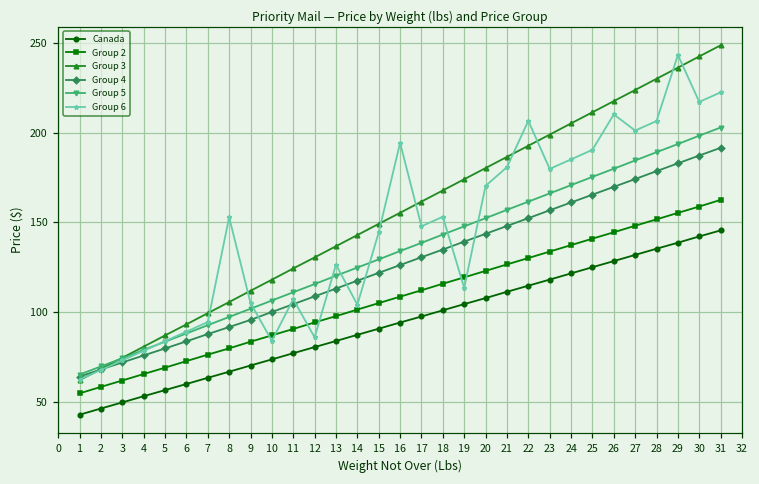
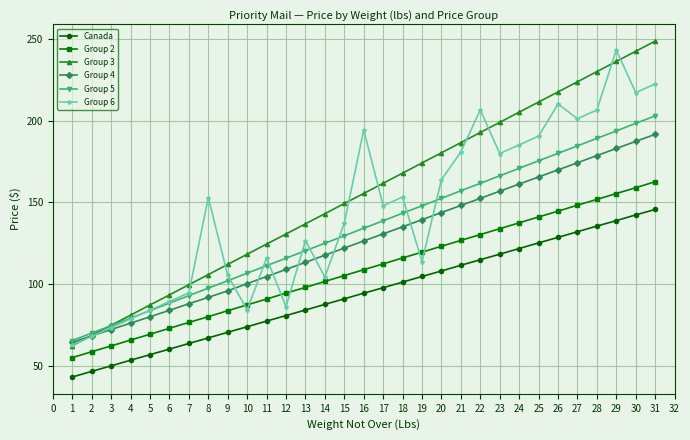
Group 6, 11: 107 -> 116
Group 6, 15: 145 -> 137
Group 6, 20: 170 -> 164
